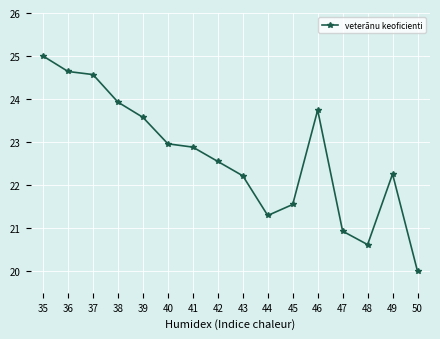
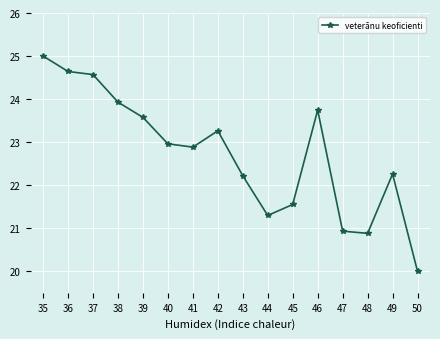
42: 22.6 -> 23.3
48: 20.6 -> 20.9
